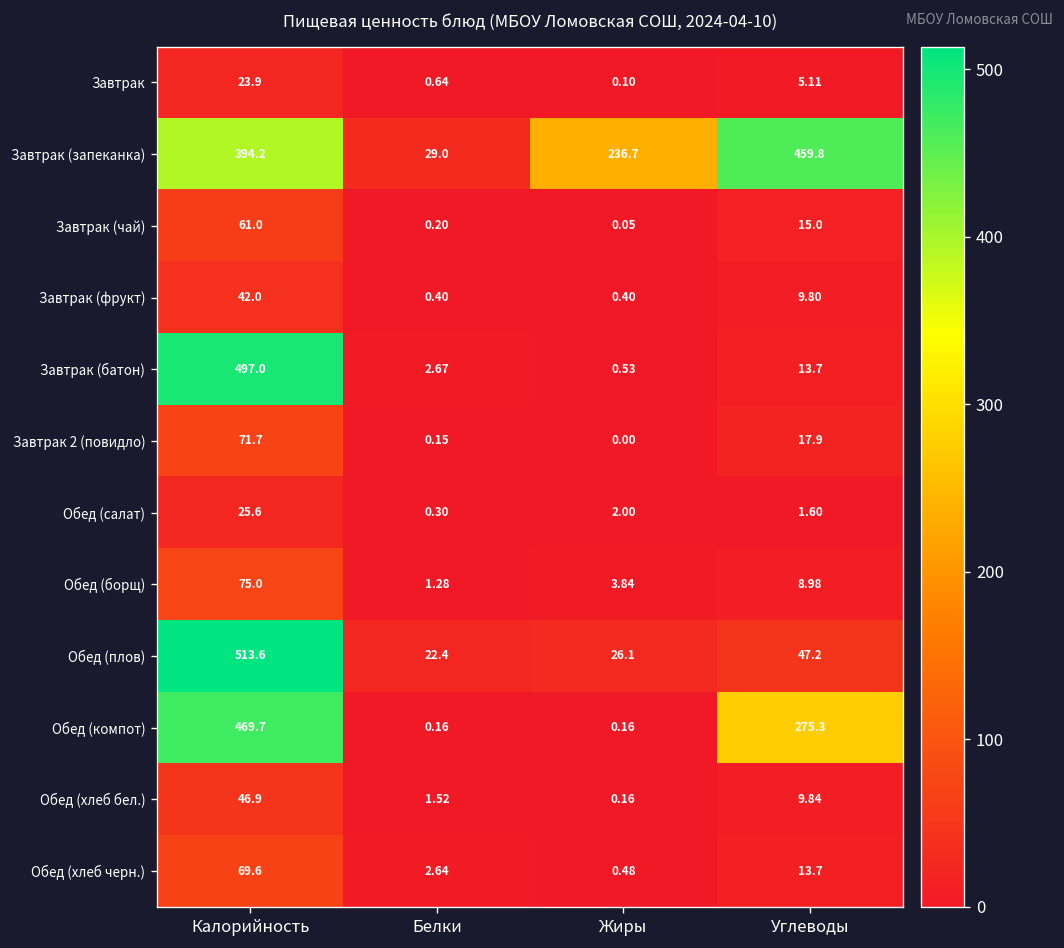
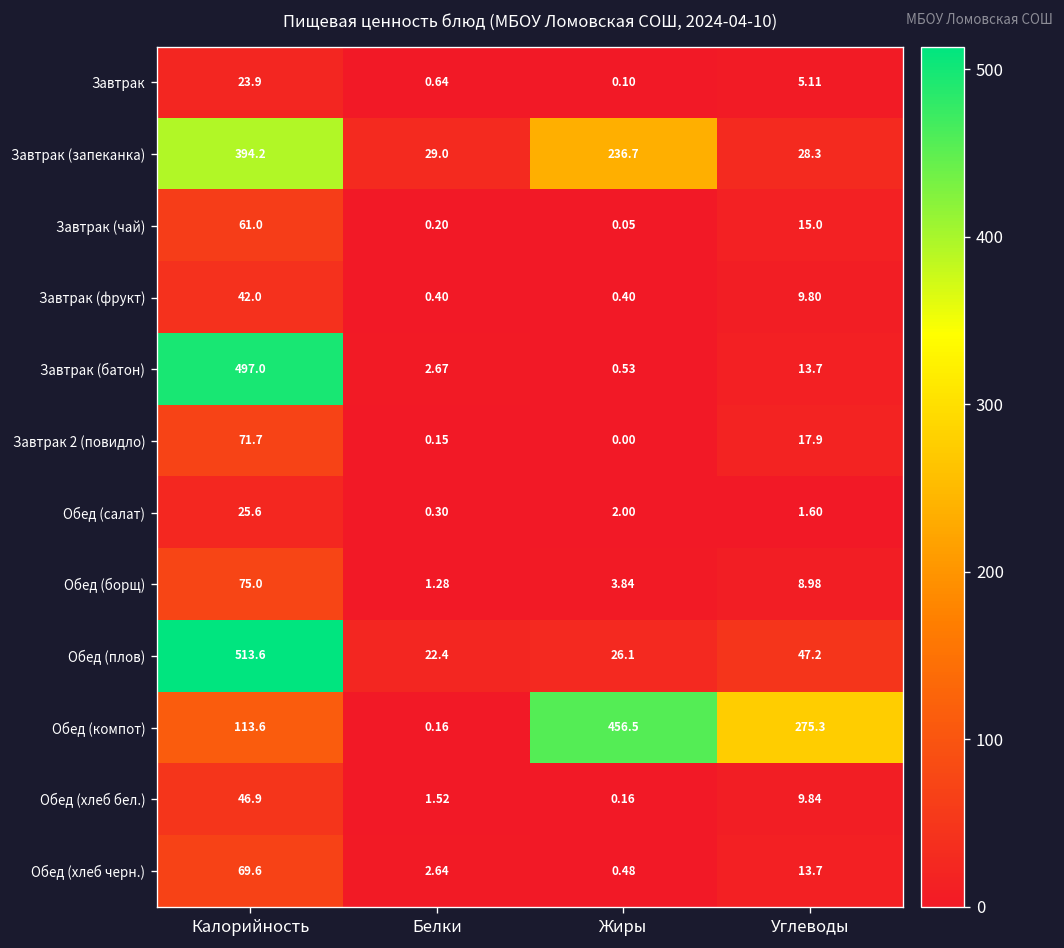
Завтрак (запеканка), Углеводы: 459.8 -> 28.3
Обед (компот), Калорийность: 469.7 -> 113.6
Обед (компот), Жиры: 0.16 -> 456.5
